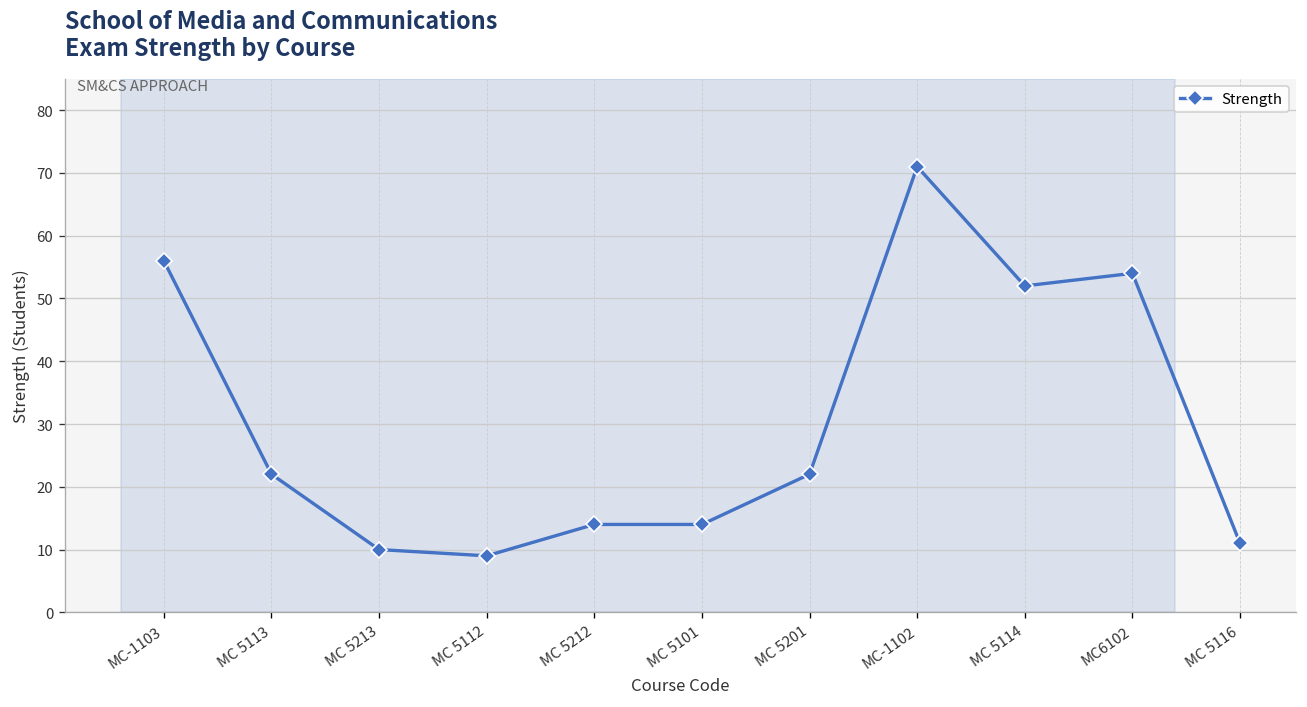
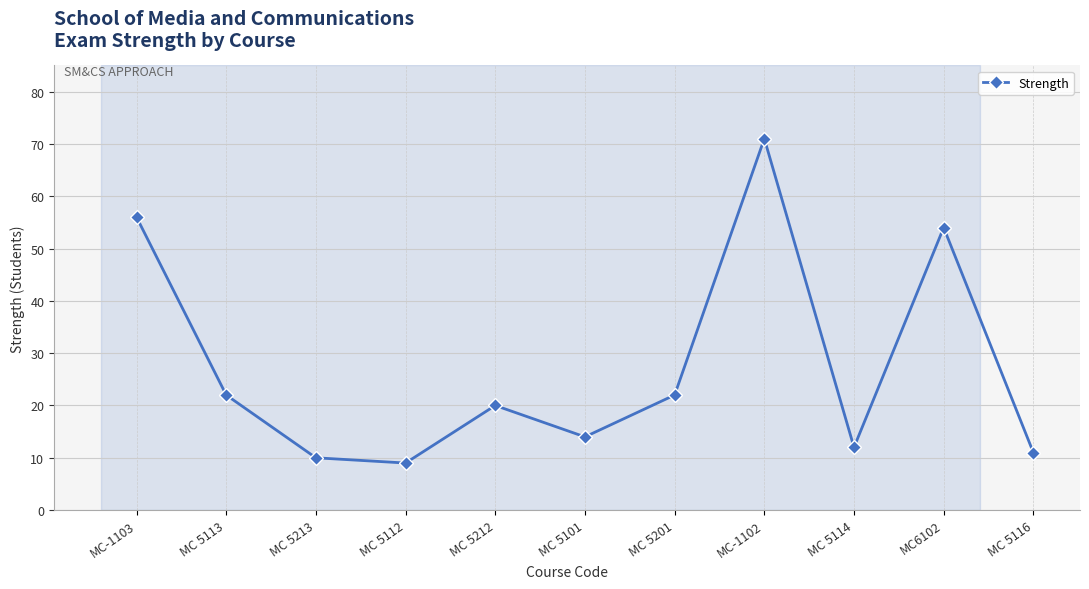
MC 5212: 14 -> 20
MC 5114: 52 -> 12
